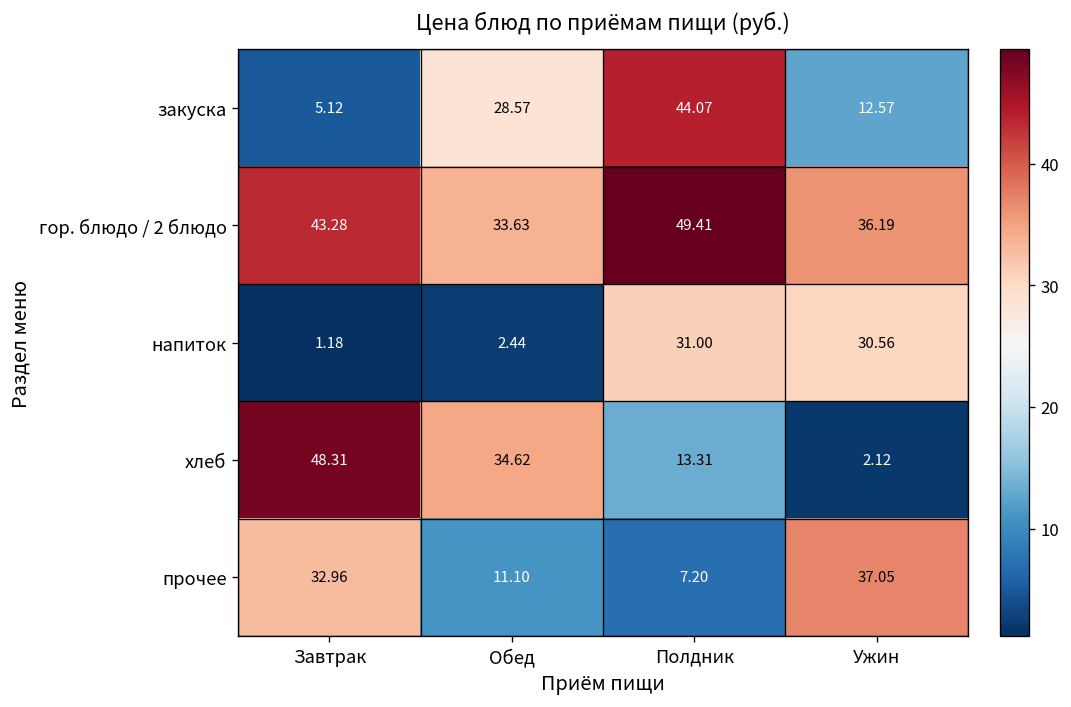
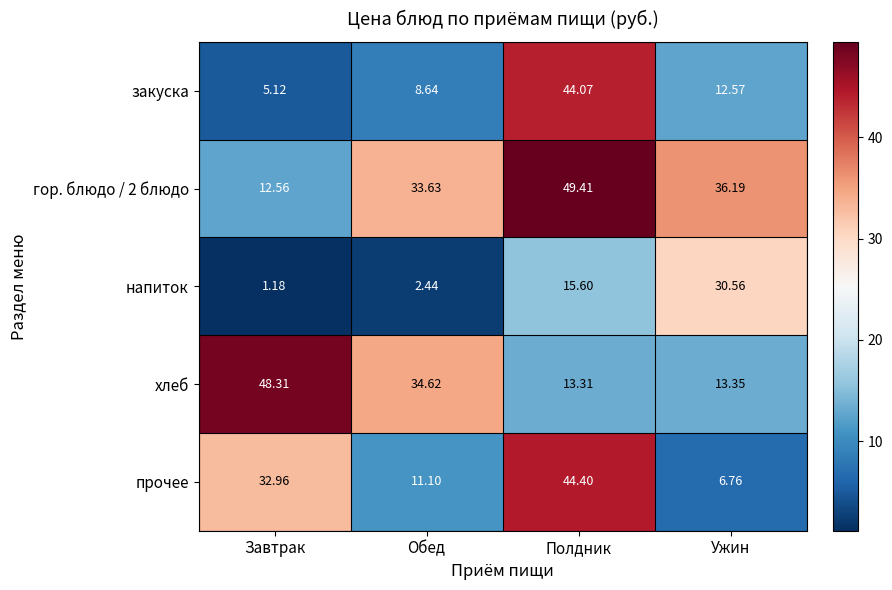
закуска, Обед: 28.57 -> 8.64
гор. блюдо / 2 блюдо, Завтрак: 43.28 -> 12.56
напиток, Полдник: 31.00 -> 15.60
хлеб, Ужин: 2.12 -> 13.35
прочее, Полдник: 7.20 -> 44.40
прочее, Ужин: 37.05 -> 6.76
